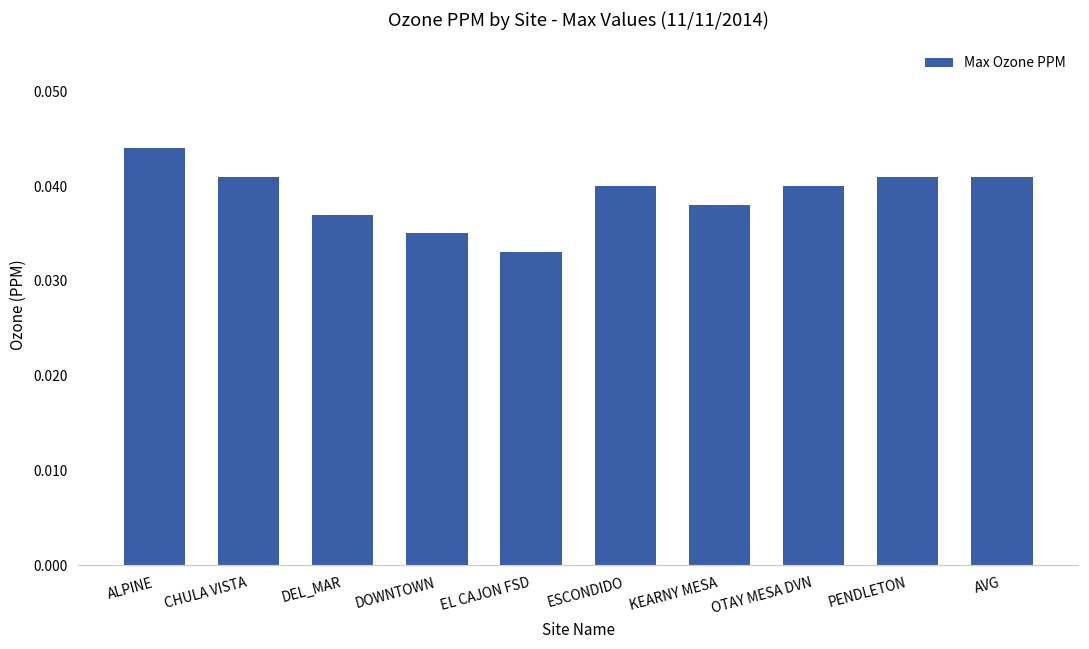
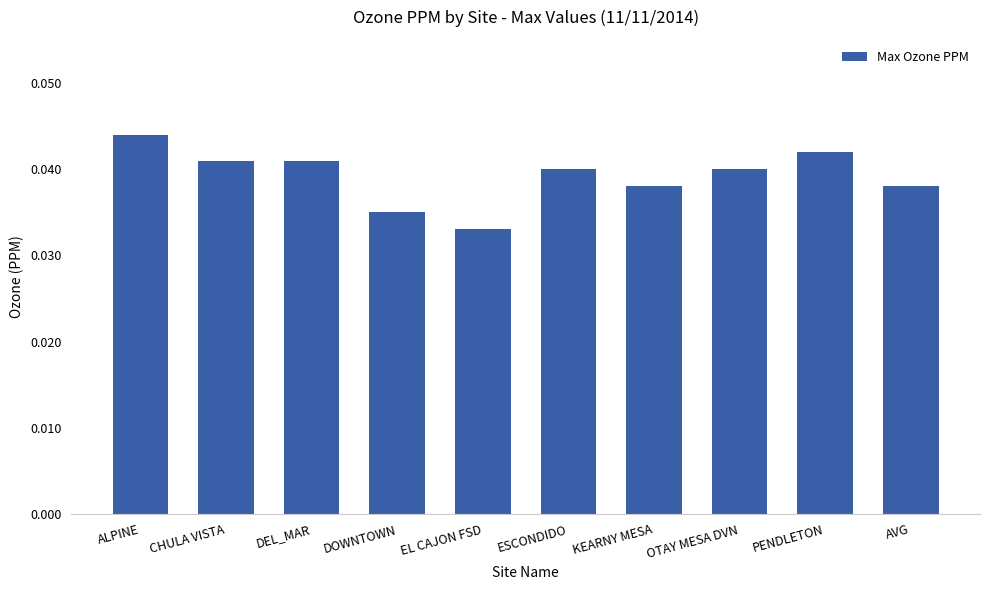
DEL_MAR: 0.037 -> 0.041
PENDLETON: 0.041 -> 0.042
AVG: 0.041 -> 0.038
